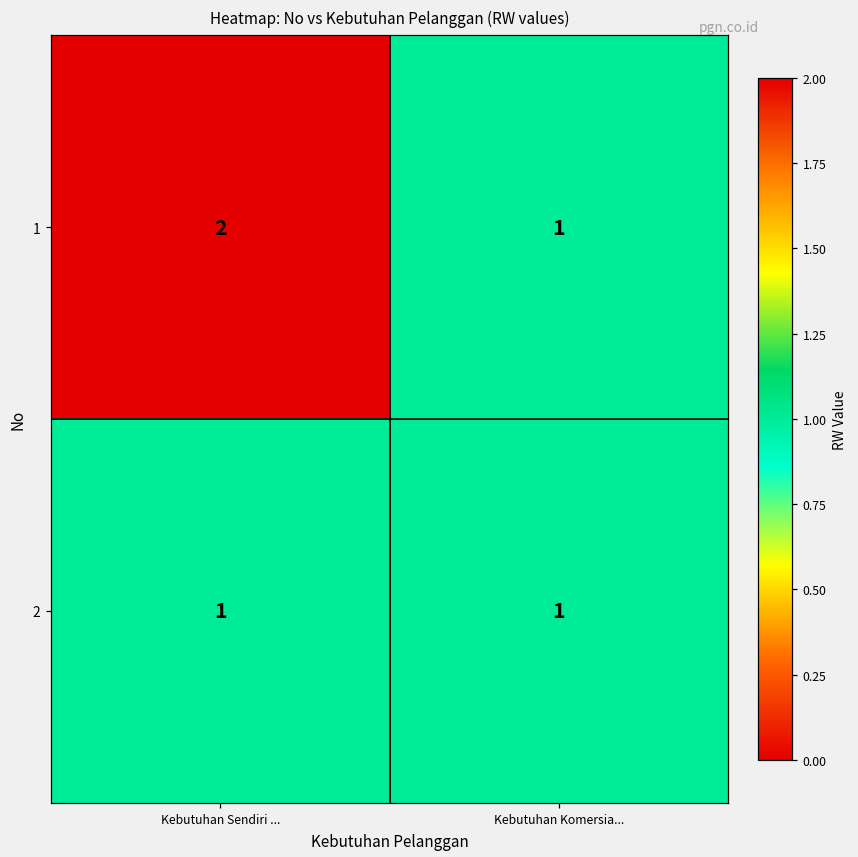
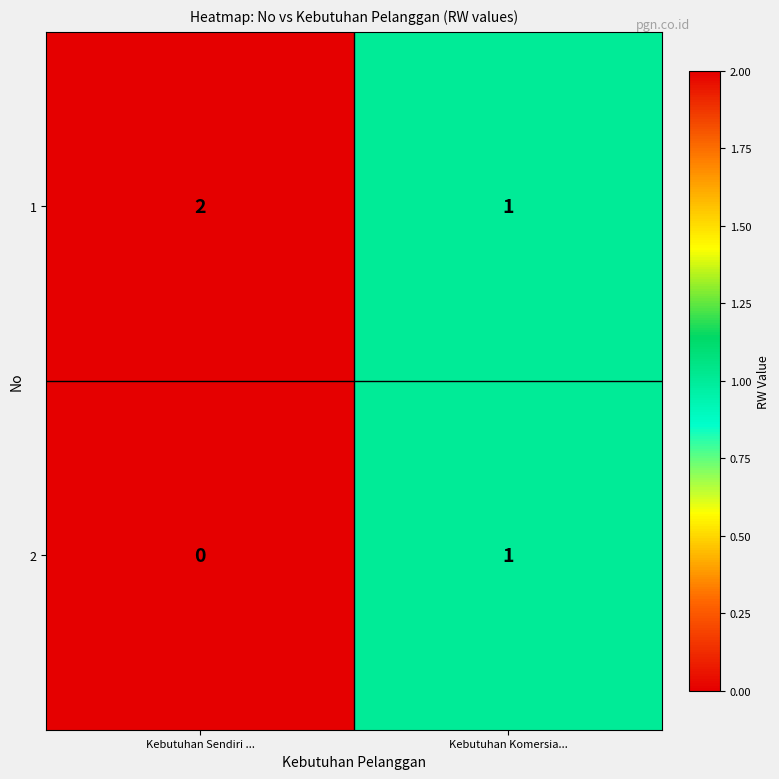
2, Kebutuhan Sendiri ...: 1 -> 0
